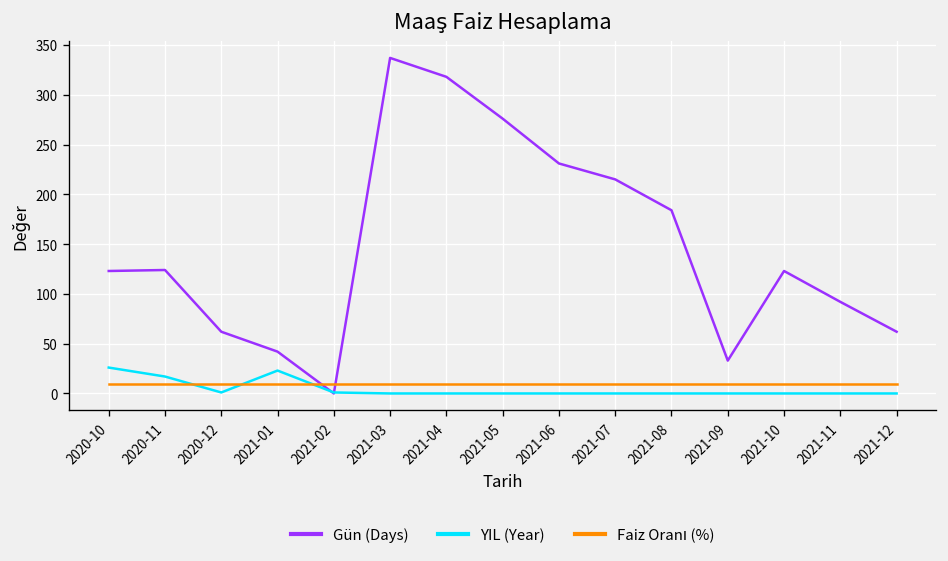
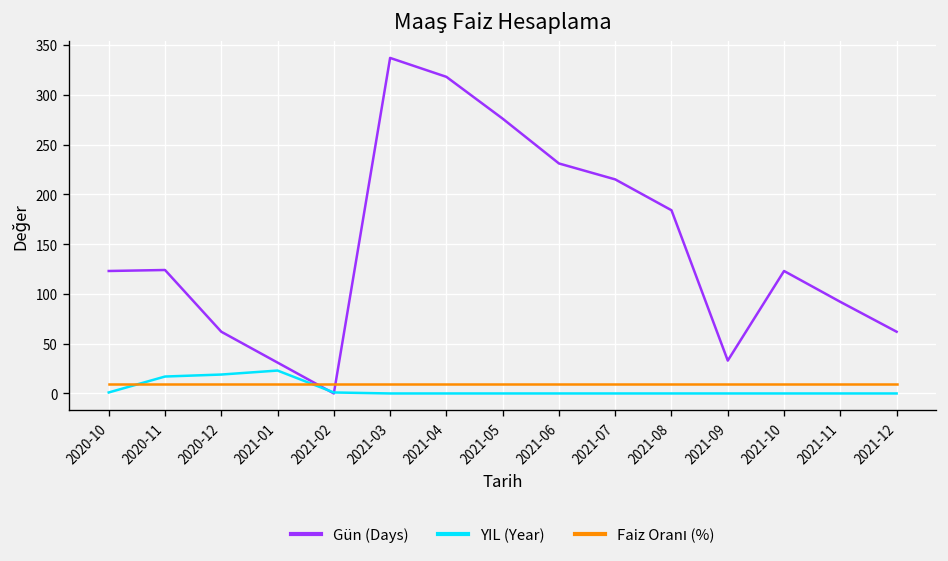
YIL (Year), 2020-10: 30 -> 0
YIL (Year), 2020-12: 0 -> 20
Gün (Days), 2021-01: 40 -> 30
